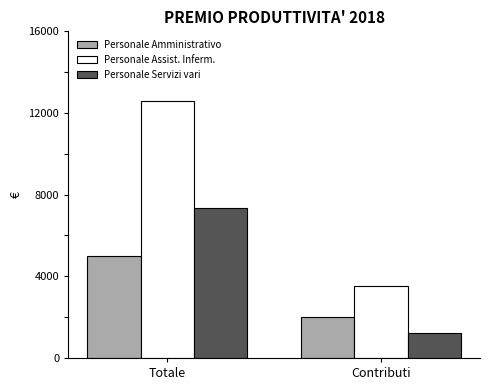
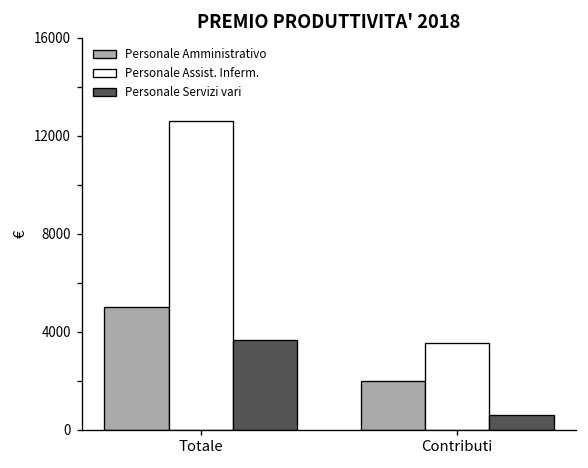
Personale Servizi vari, Totale: 7400 -> 3700
Personale Servizi vari, Contributi: 1200 -> 600
